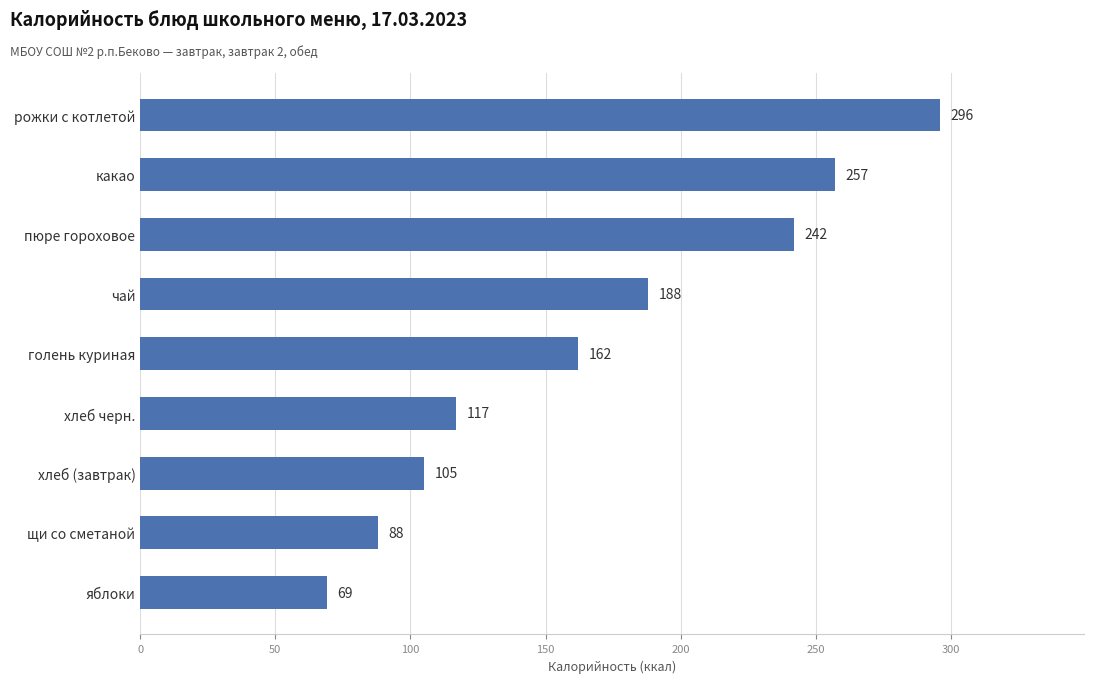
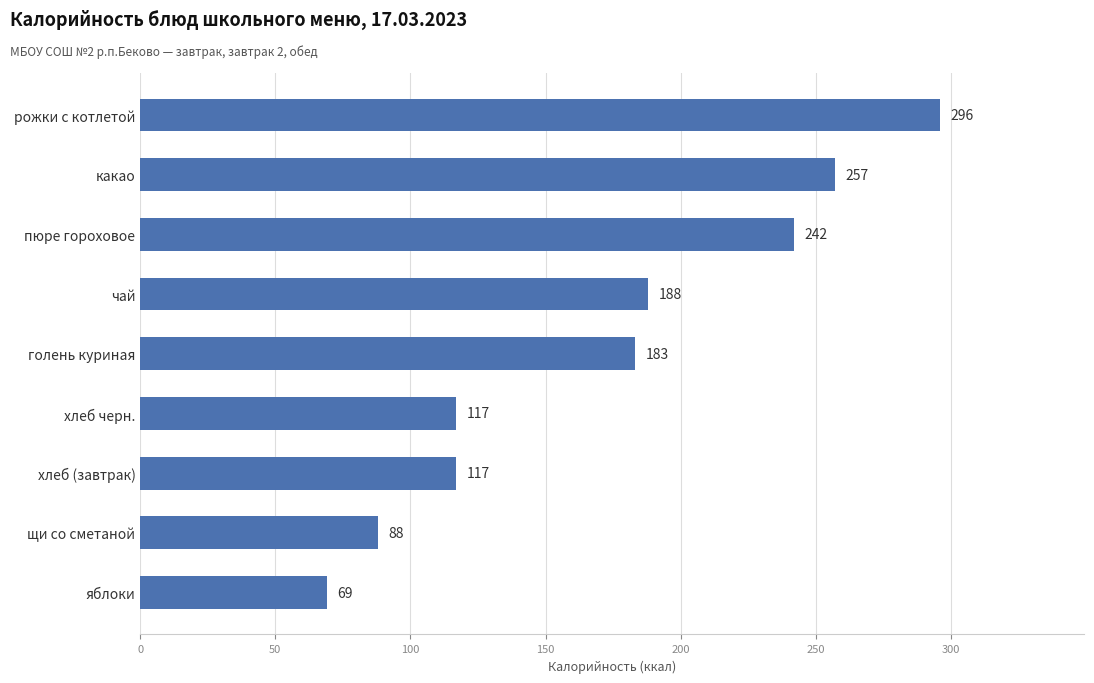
голень куриная: 162 -> 183
хлеб (завтрак): 105 -> 117
